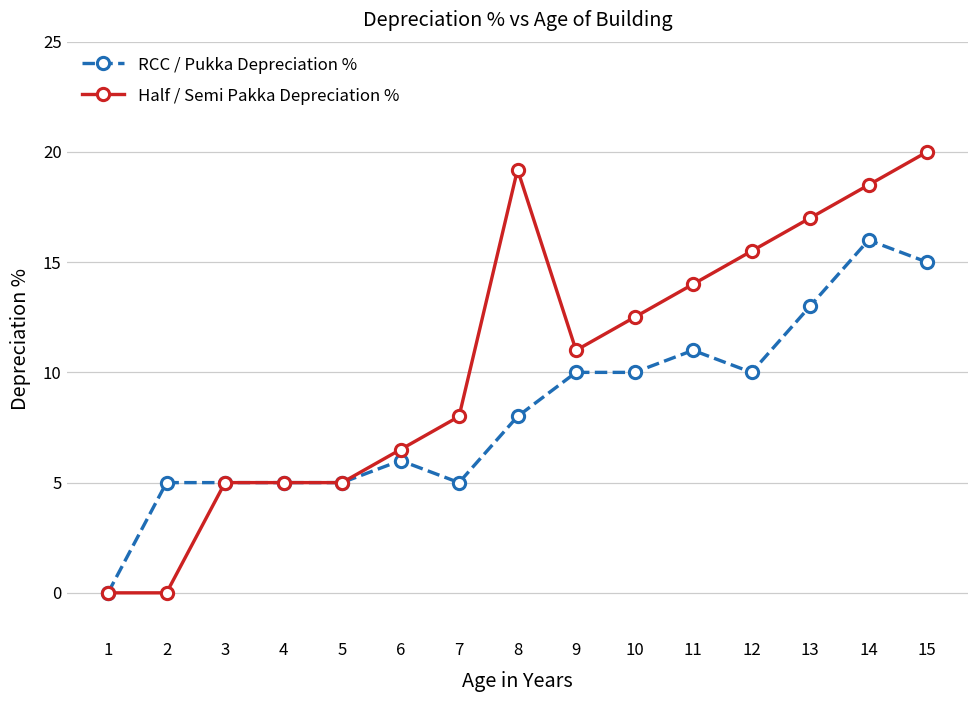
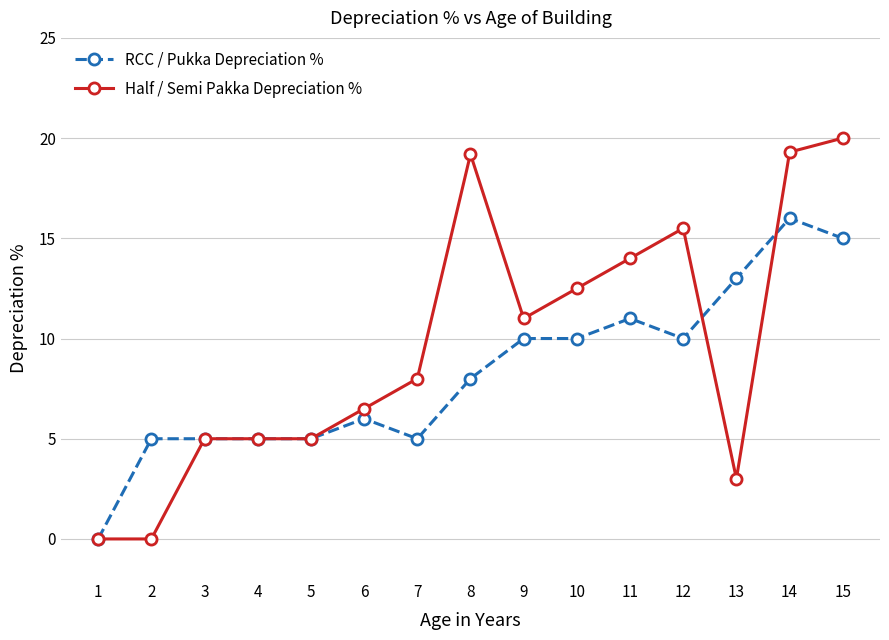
Half / Semi Pakka Depreciation %, 13: 17 -> 3
Half / Semi Pakka Depreciation %, 14: 18.5 -> 19.3
